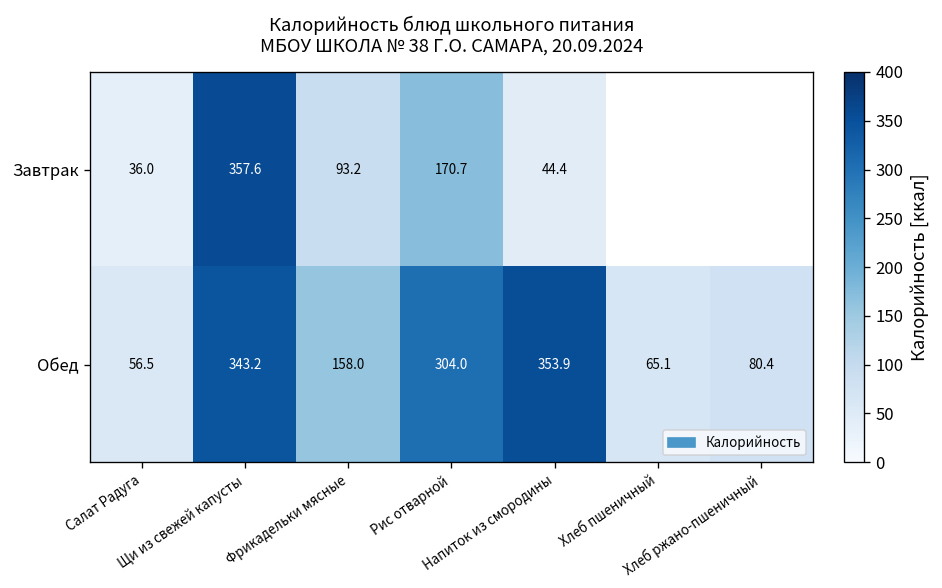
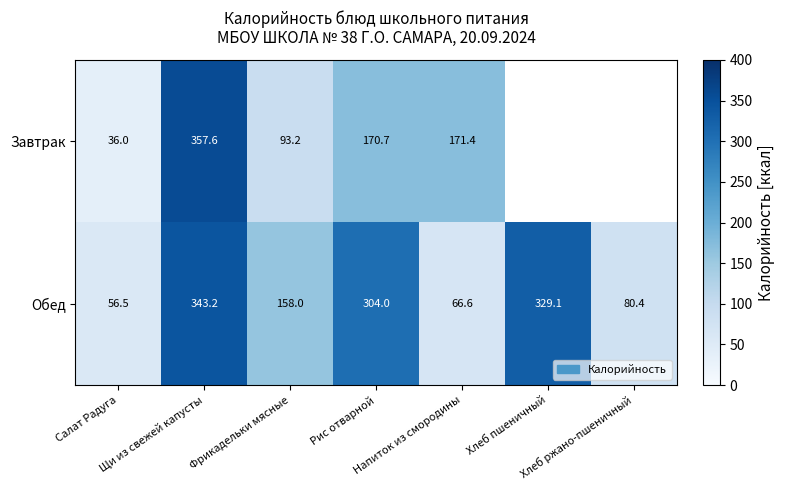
Завтрак, Напиток из смородины: 44.4 -> 171.4
Обед, Напиток из смородины: 353.9 -> 66.6
Обед, Хлеб пшеничный: 65.1 -> 329.1
